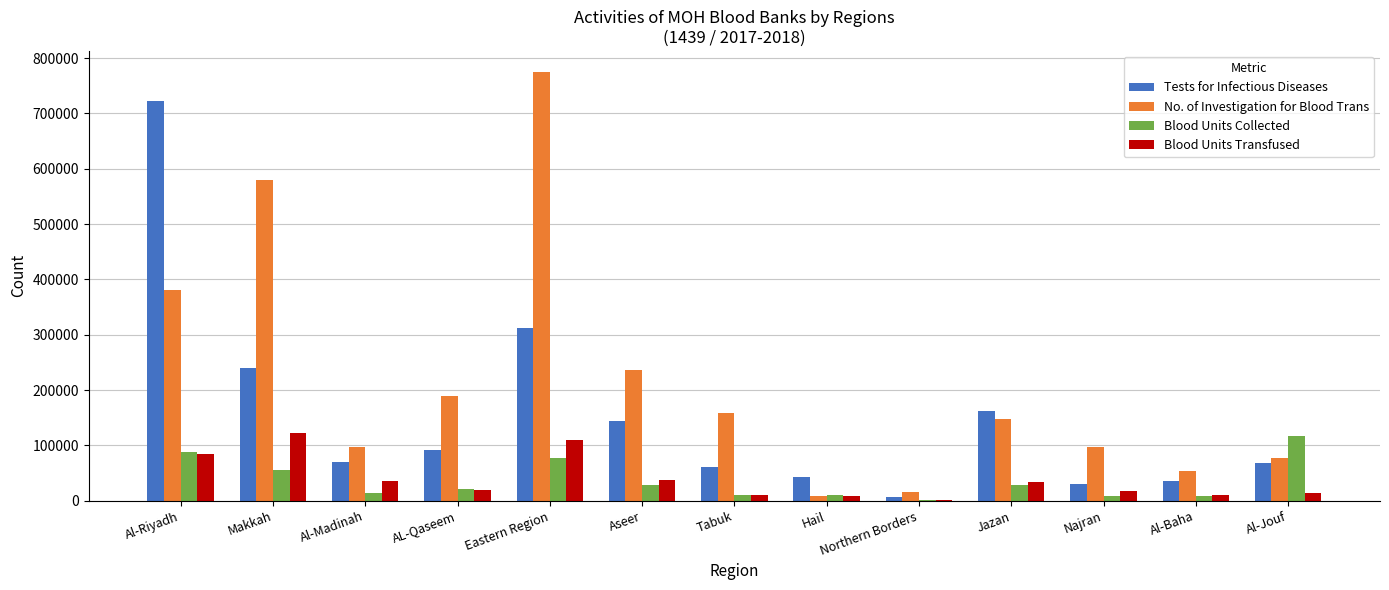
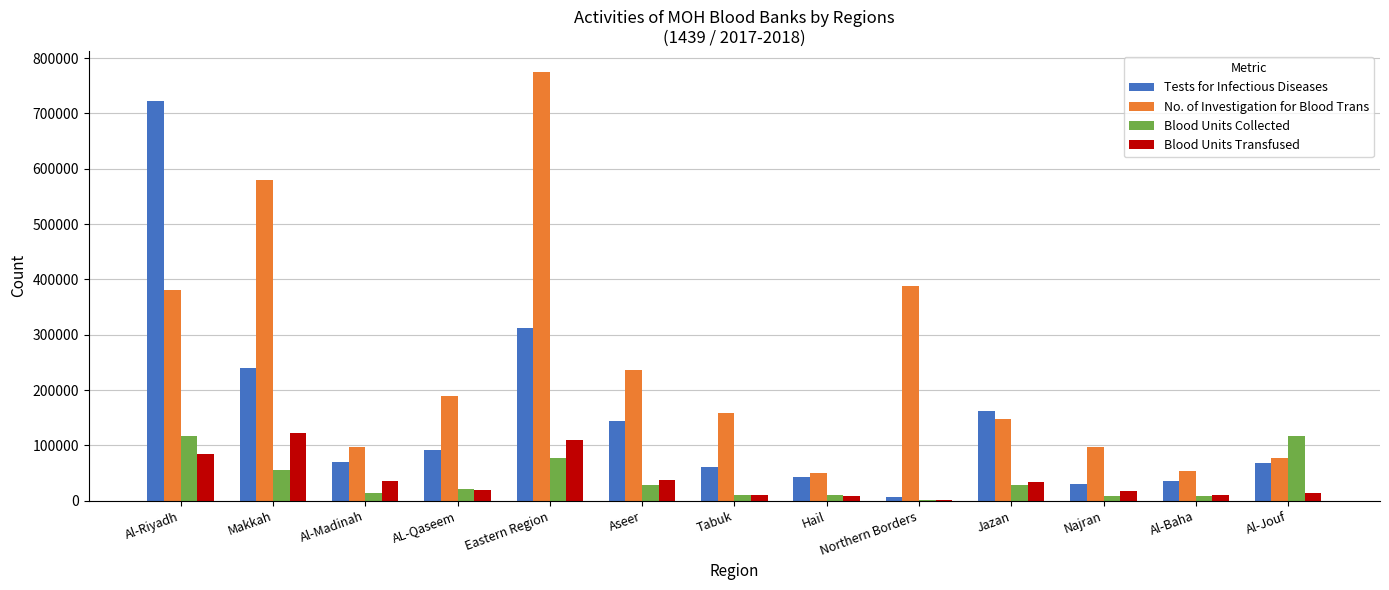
Blood Units Collected, Al-Riyadh: 90000 -> 120000
No. of Investigation for Blood Trans, Hail: 10000 -> 50000
No. of Investigation for Blood Trans, Northern Borders: 10000 -> 390000
